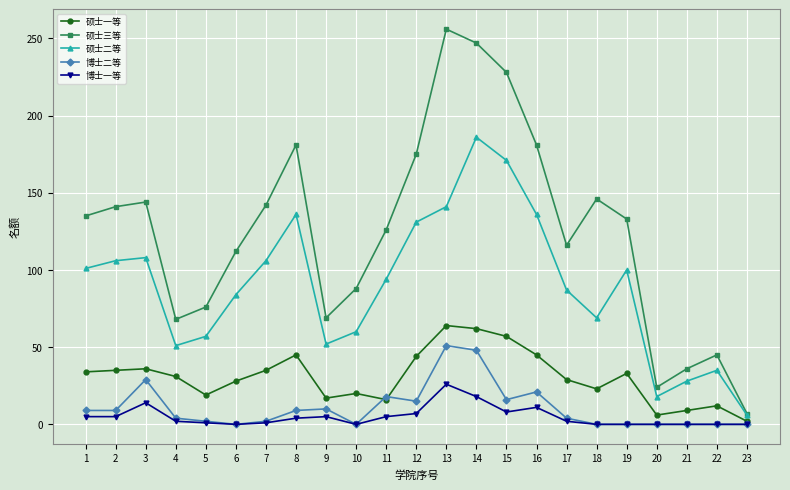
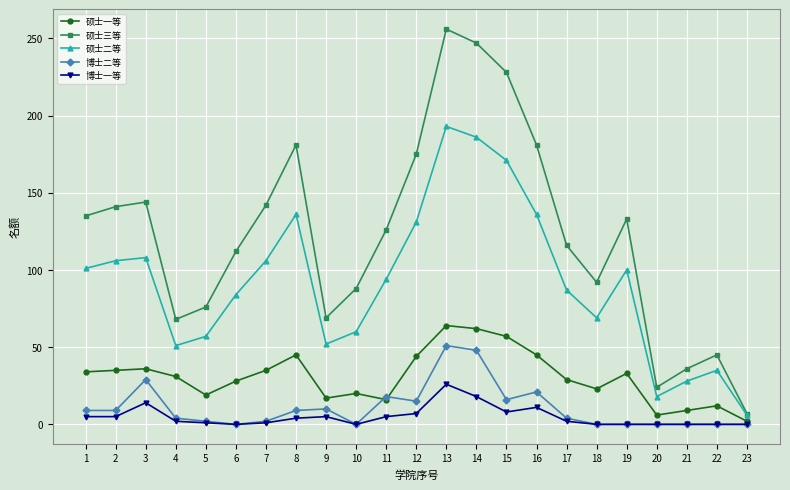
硕士二等, 13: 141 -> 193
硕士三等, 18: 146 -> 92
